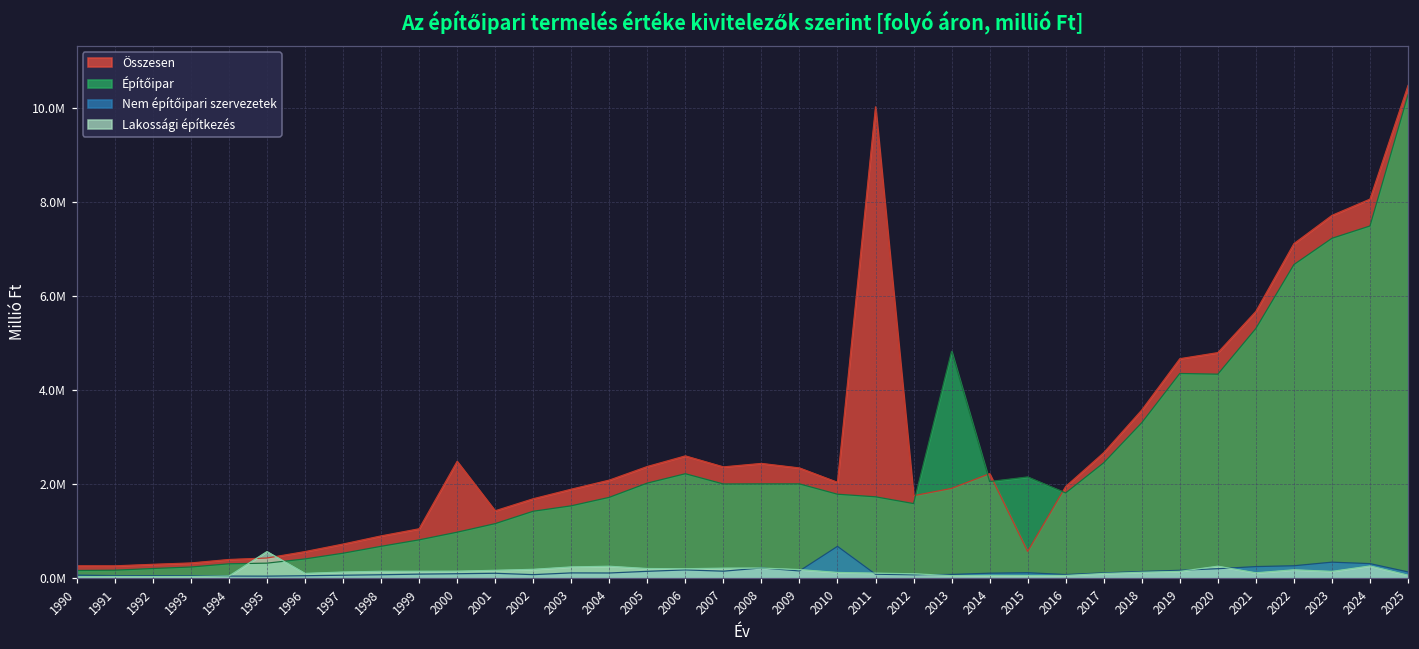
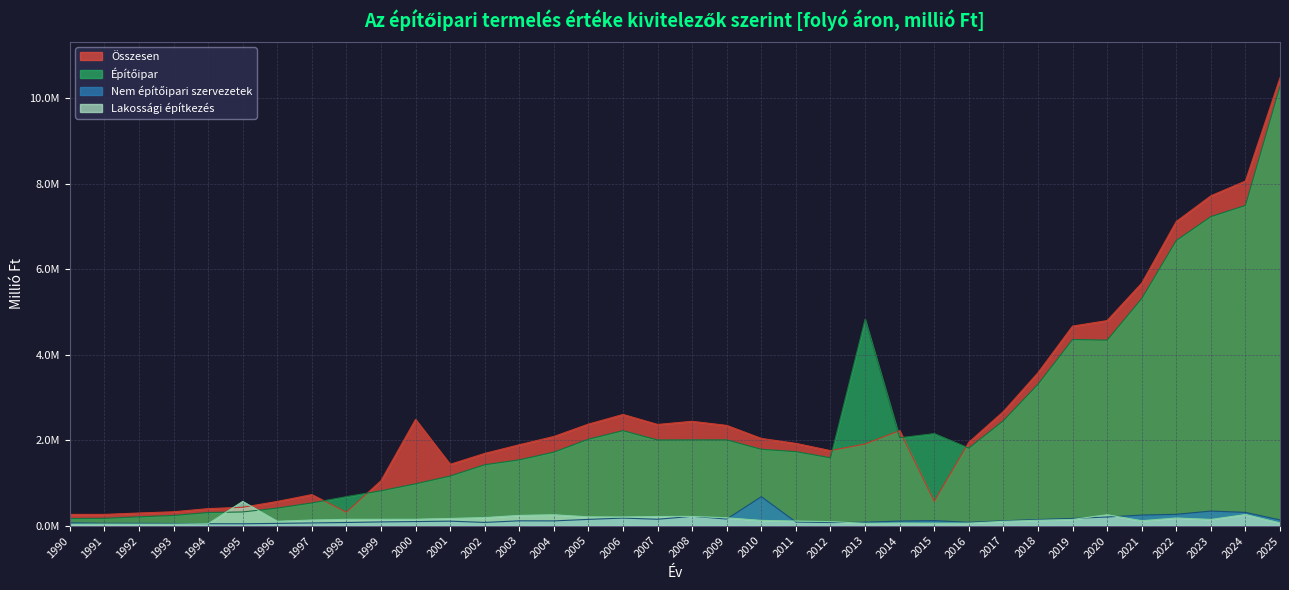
Összesen, 1998: 900000 -> 300000
Összesen, 2011: 10000000 -> 1900000
